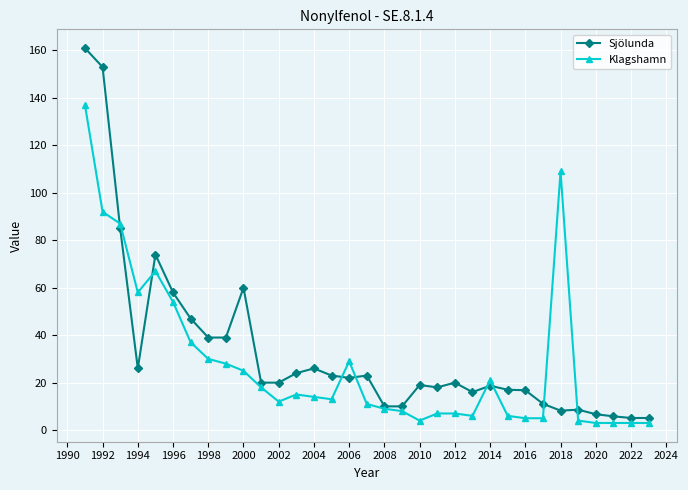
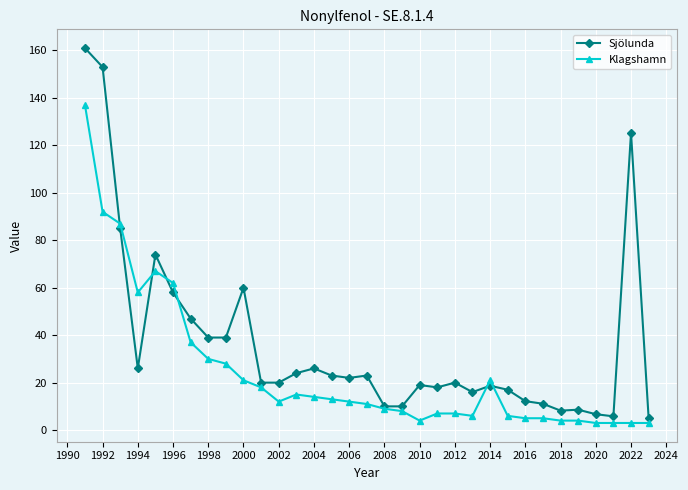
Klagshamn, 1996: 54 -> 62
Klagshamn, 2000: 25 -> 21
Klagshamn, 2006: 29 -> 12
Sjölunda, 2016: 17 -> 12
Klagshamn, 2018: 109 -> 4
Sjölunda, 2022: 5 -> 125
